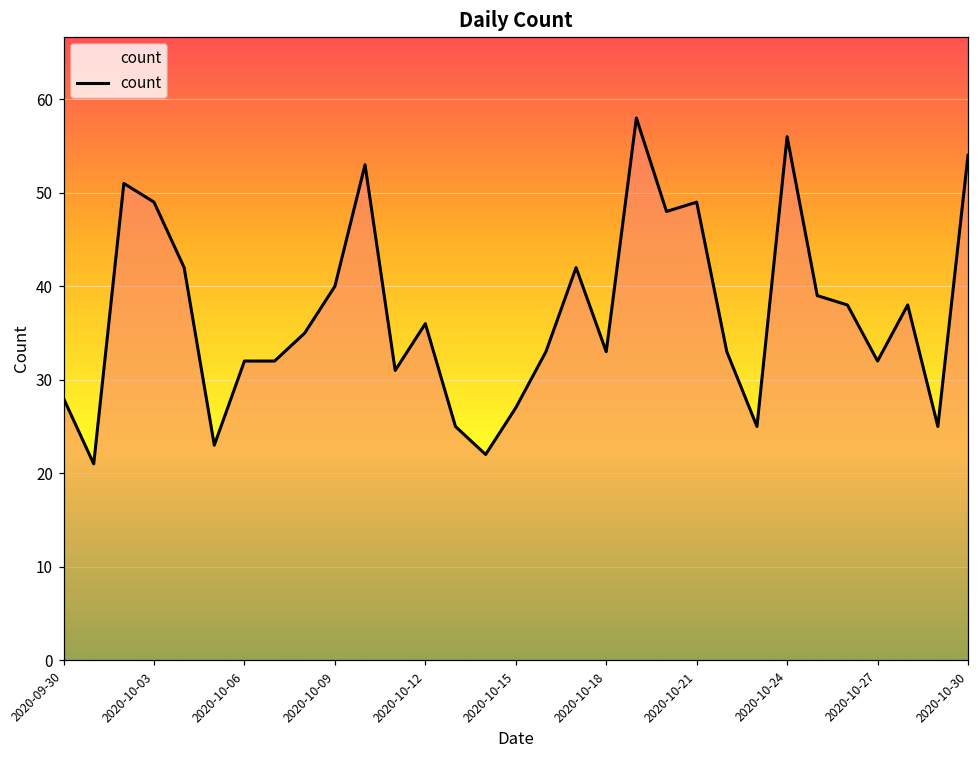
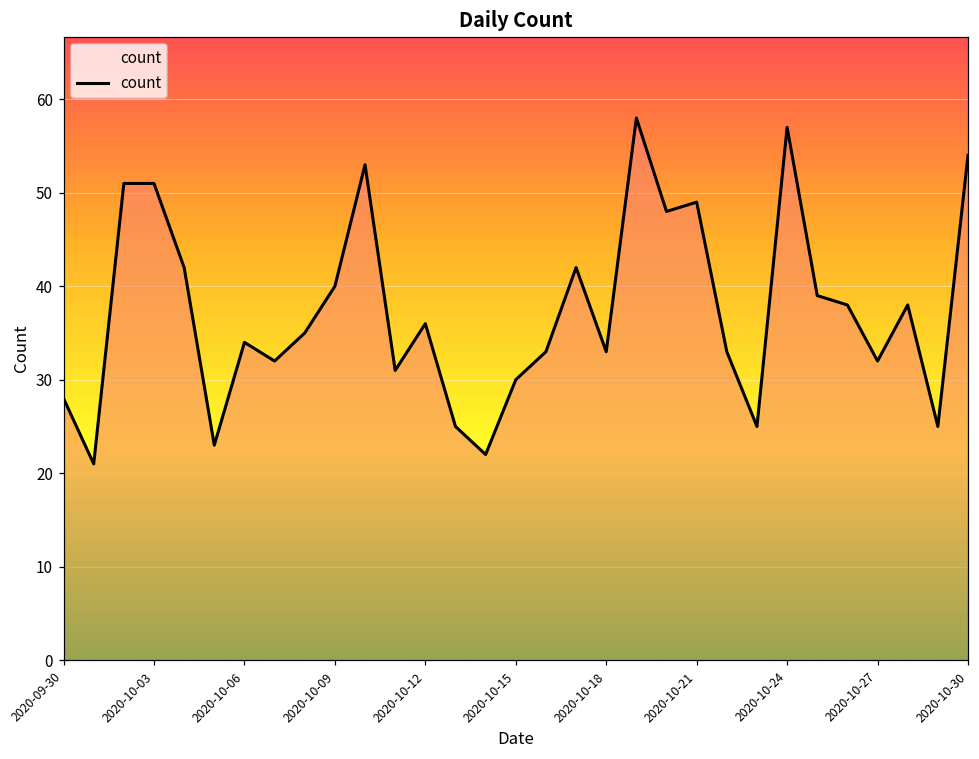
2020-10-03: 49 -> 51
2020-10-06: 32 -> 34
2020-10-15: 27 -> 30
2020-10-24: 56 -> 57
